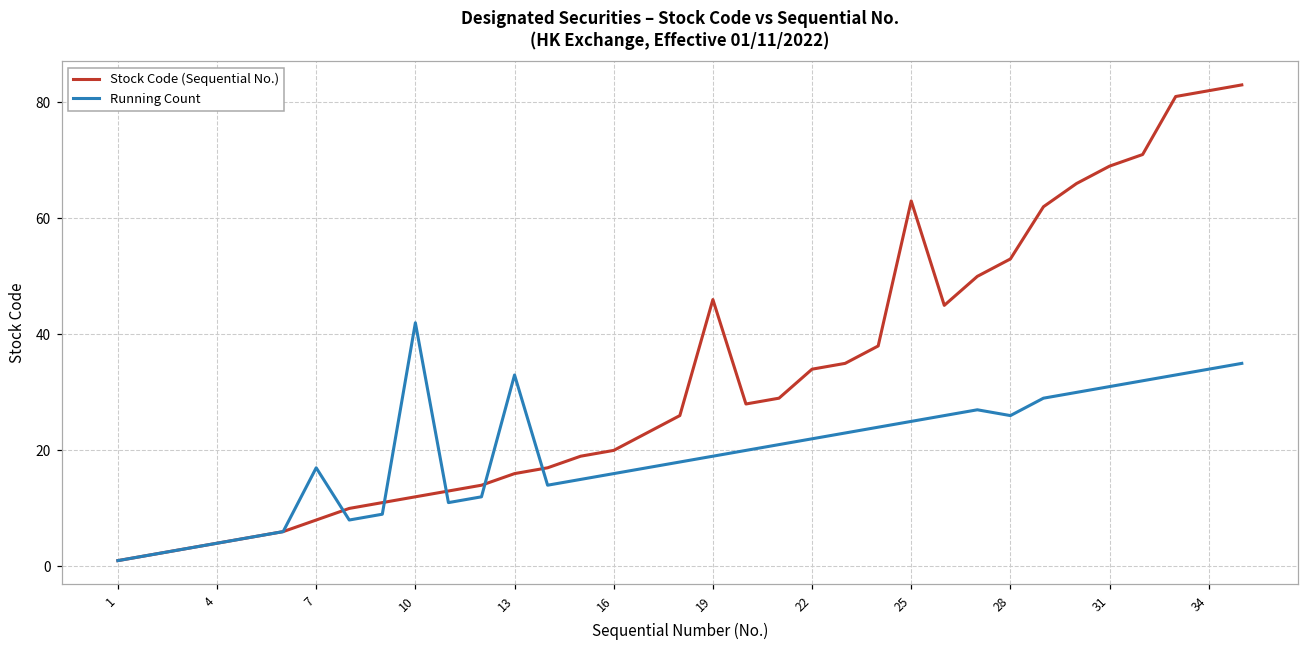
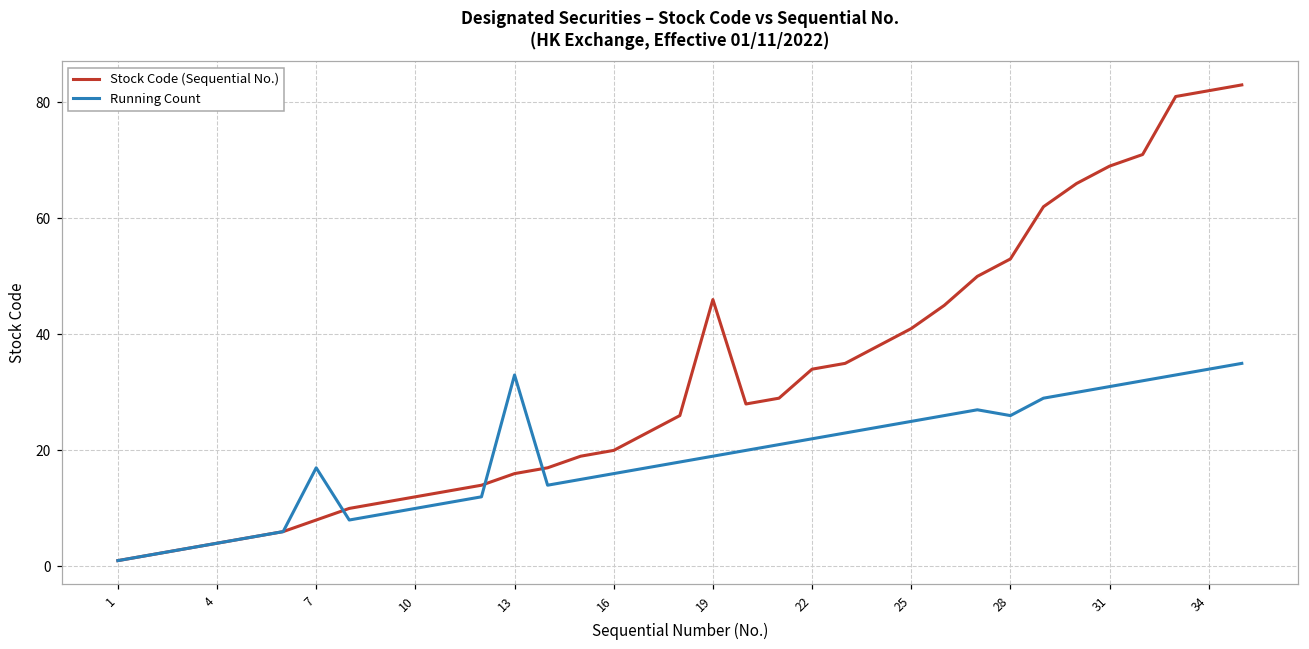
Running Count, 10: 42 -> 10
Stock Code (Sequential No.), 25: 63 -> 41
